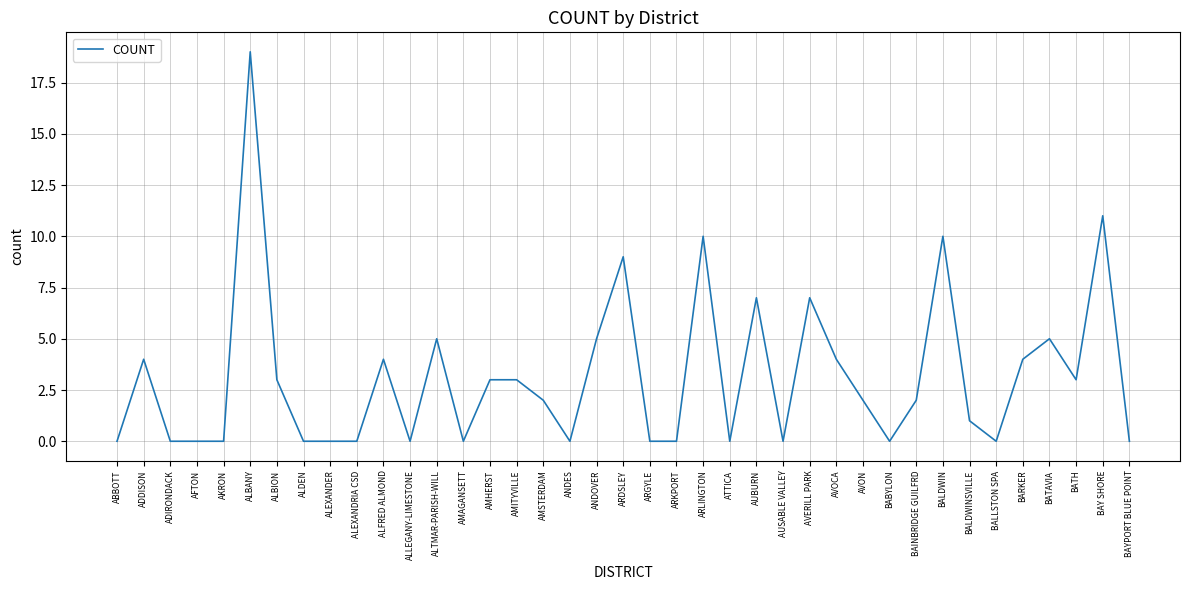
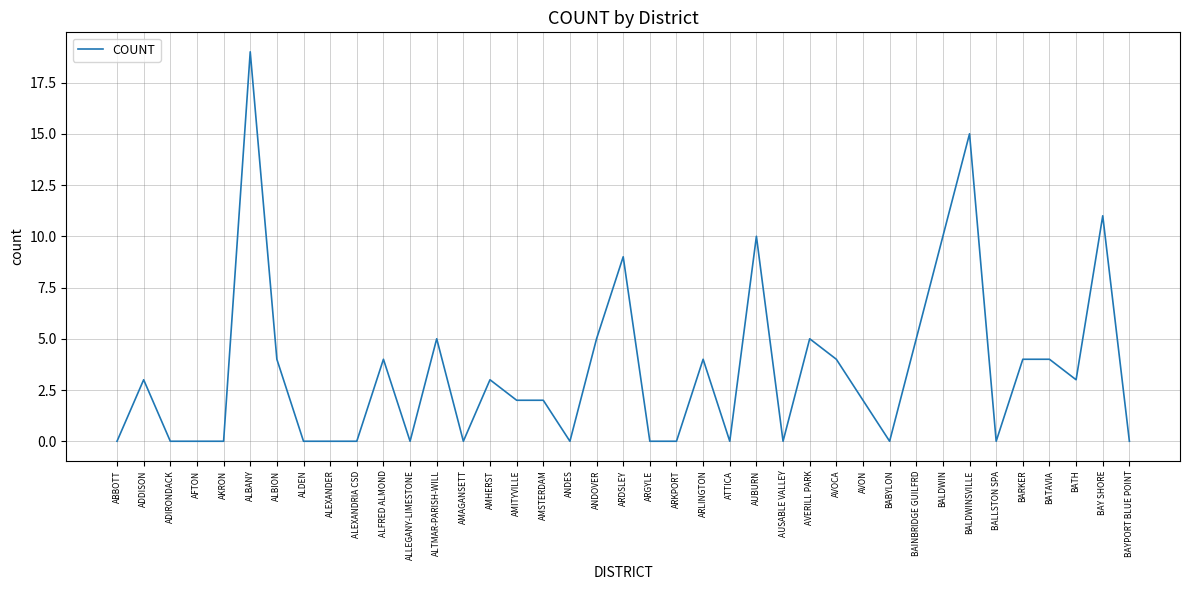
ADDISON: 4 -> 3
ALBION: 3 -> 4
AMITYVILLE: 3 -> 2
ARLINGTON: 10 -> 4
AUBURN: 7 -> 10
AVERILL PARK: 7 -> 5
BAINBRIDGE GUILFRD: 2 -> 5
BALDWINSVILLE: 1 -> 15
BATAVIA: 5 -> 4
